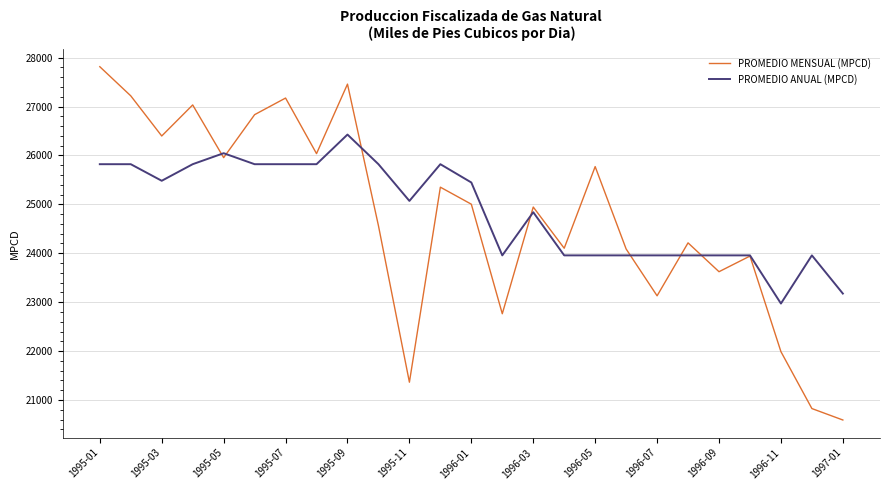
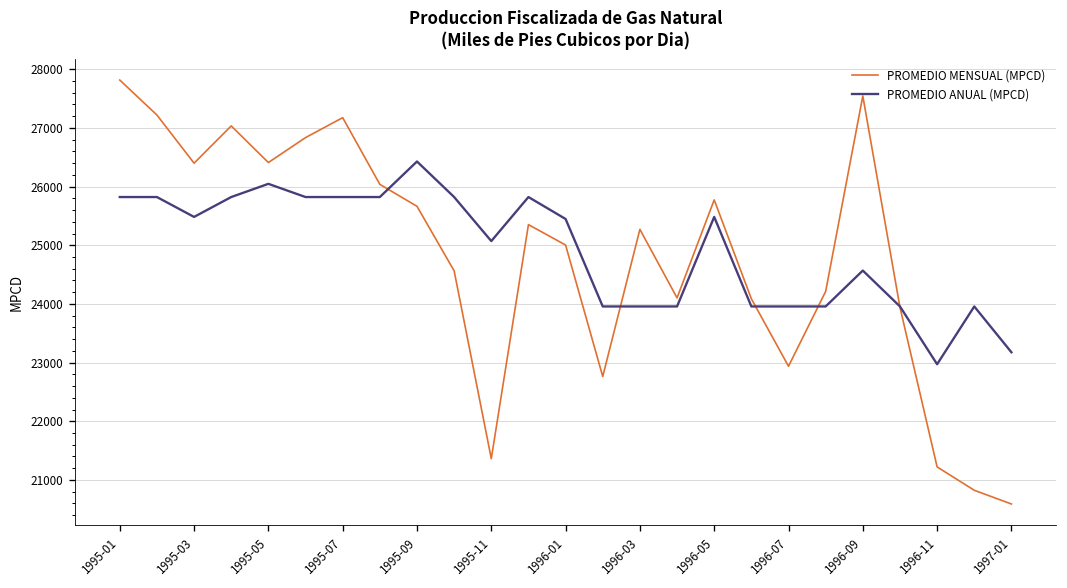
PROMEDIO MENSUAL (MPCD), 1995-05: 26000 -> 26400
PROMEDIO MENSUAL (MPCD), 1995-09: 27500 -> 25700
PROMEDIO MENSUAL (MPCD), 1996-03: 24900 -> 25300
PROMEDIO ANUAL (MPCD), 1996-03: 24800 -> 24000
PROMEDIO ANUAL (MPCD), 1996-05: 24000 -> 25500
PROMEDIO MENSUAL (MPCD), 1996-07: 23100 -> 22900
PROMEDIO MENSUAL (MPCD), 1996-09: 23600 -> 27500
PROMEDIO ANUAL (MPCD), 1996-09: 24000 -> 24600
PROMEDIO MENSUAL (MPCD), 1996-11: 22000 -> 21200
